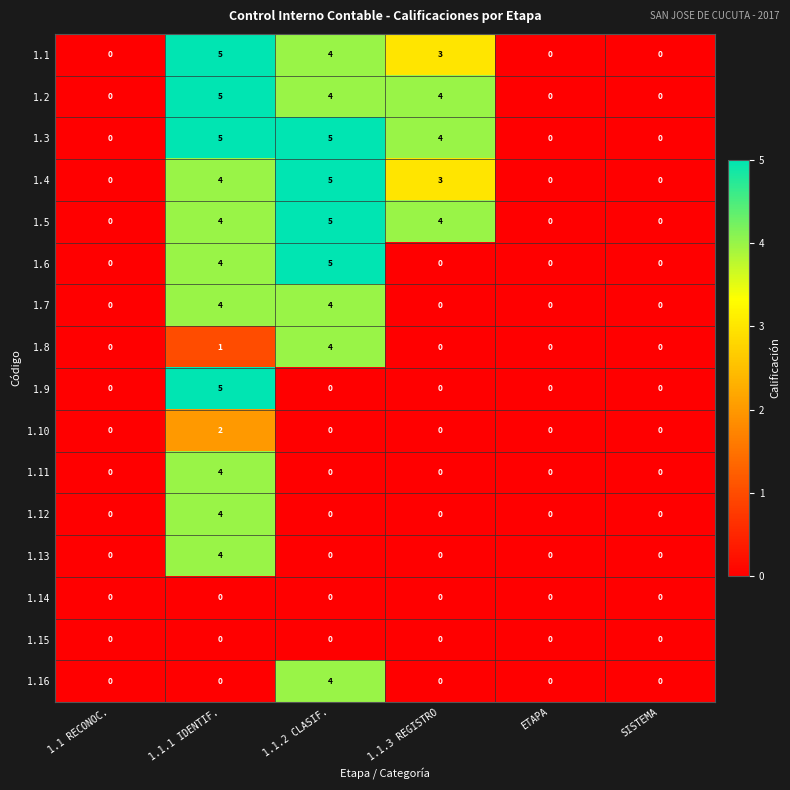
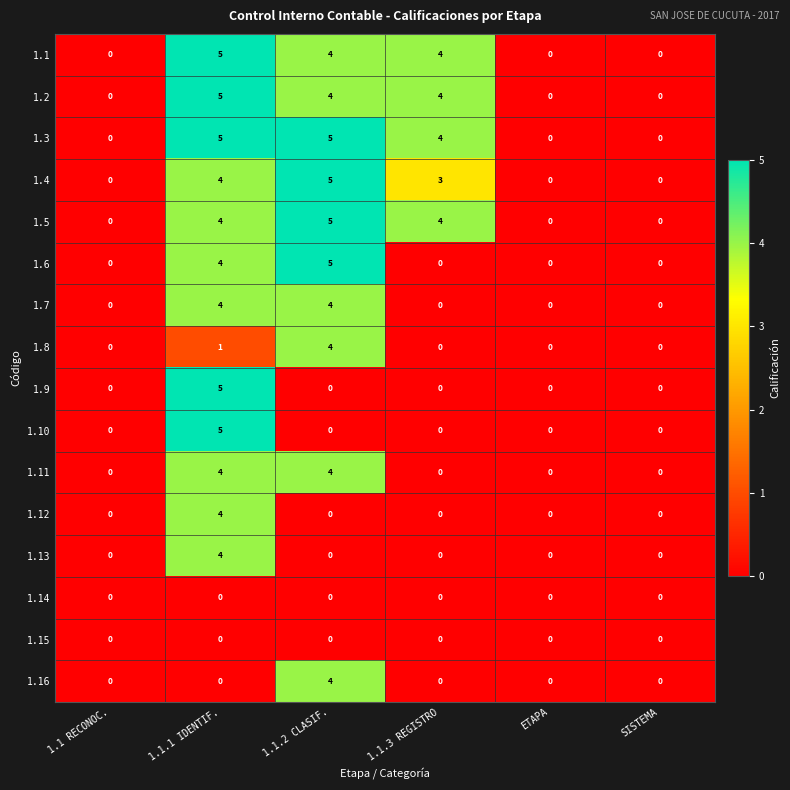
1.1, 1.1.3 REGISTRO: 3 -> 4
1.10, 1.1.1 IDENTIF.: 2 -> 5
1.11, 1.1.2 CLASIF.: 0 -> 4
